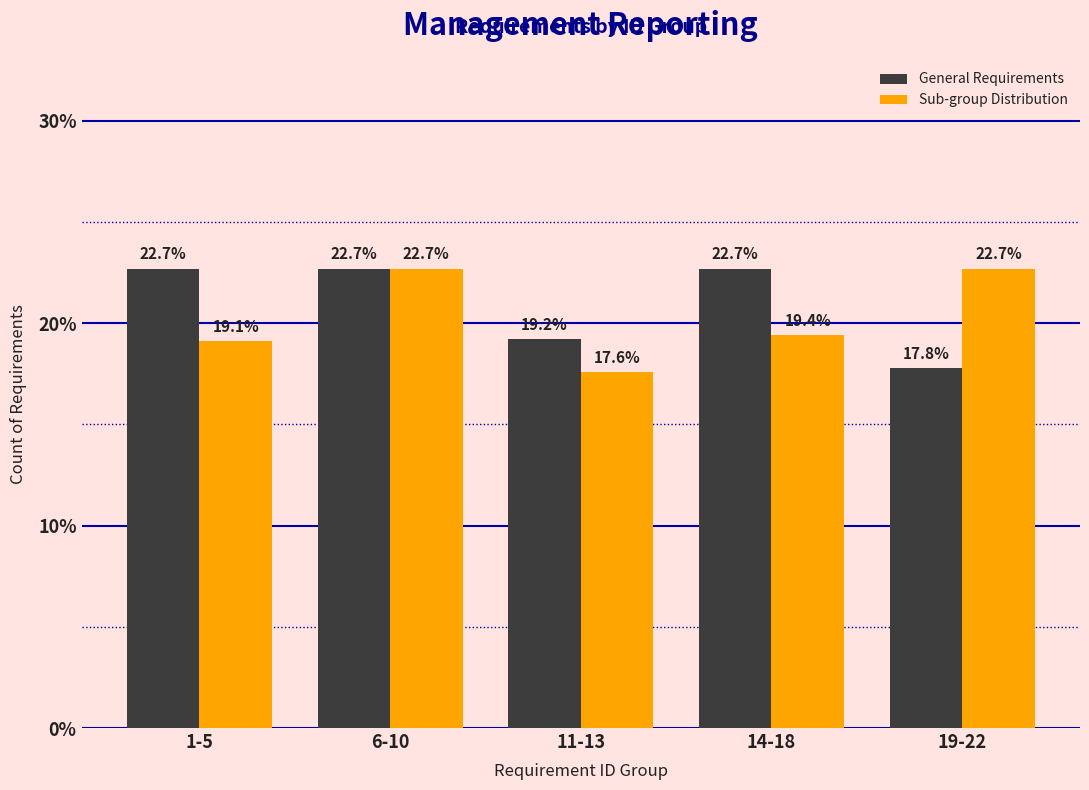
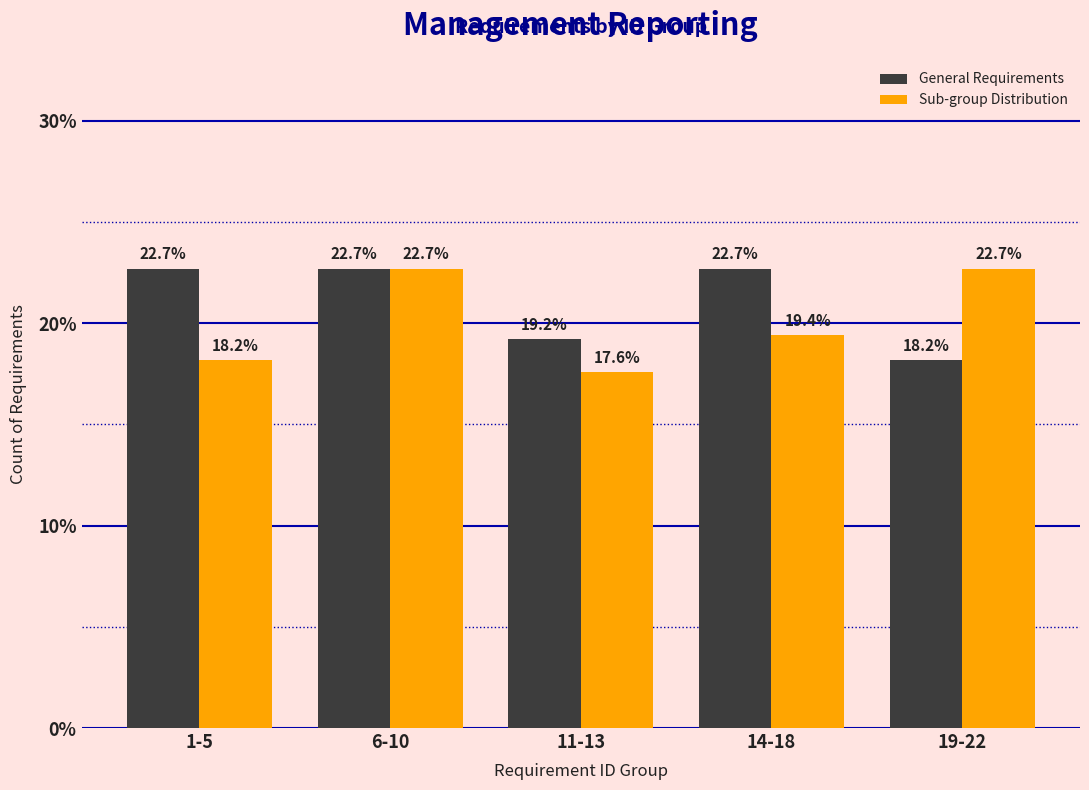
Sub-group Distribution, 1-5: 19.1% -> 18.2%
General Requirements, 19-22: 17.8% -> 18.2%
